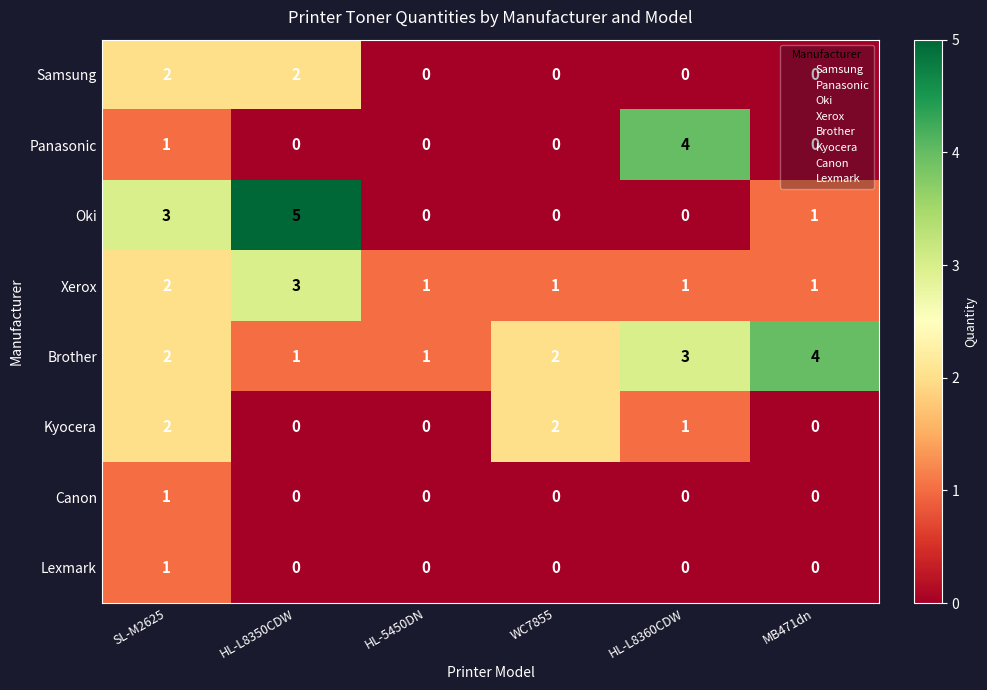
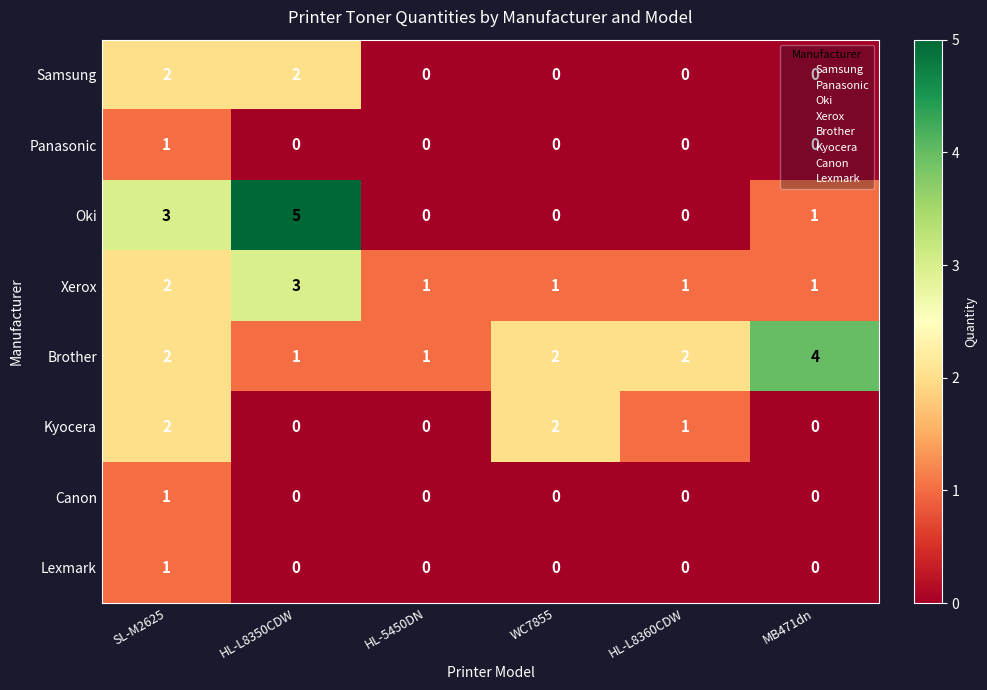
Panasonic, HL-L8360CDW: 4 -> 0
Brother, HL-L8360CDW: 3 -> 2
